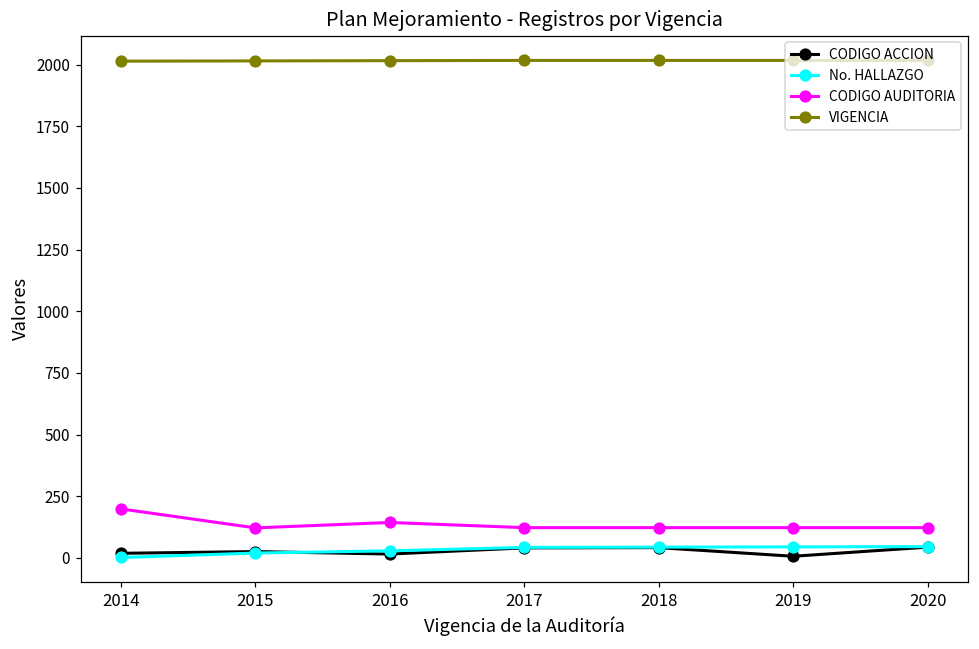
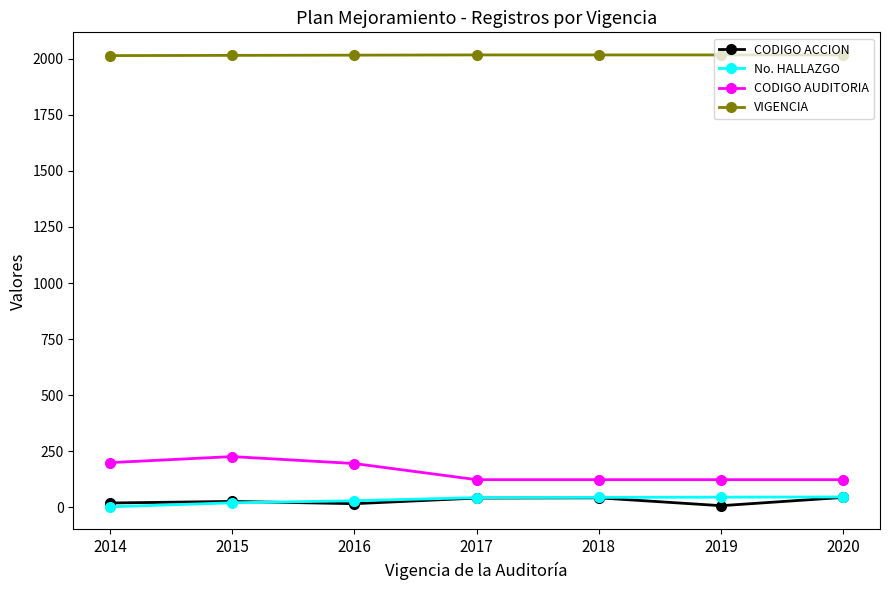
CODIGO AUDITORIA, 2015: 120 -> 230
CODIGO AUDITORIA, 2016: 140 -> 200
